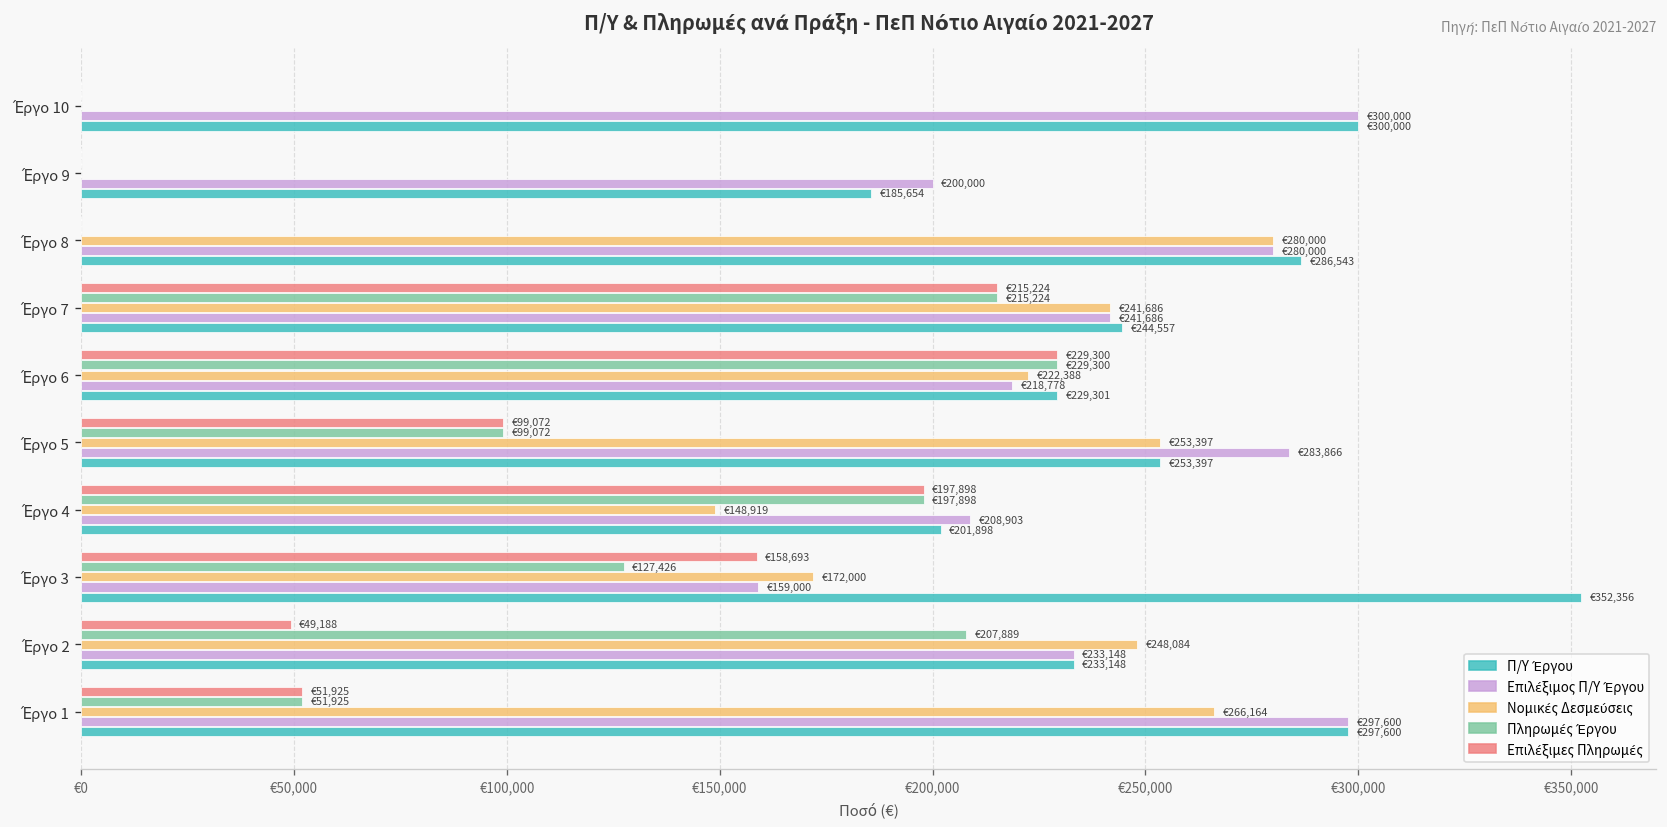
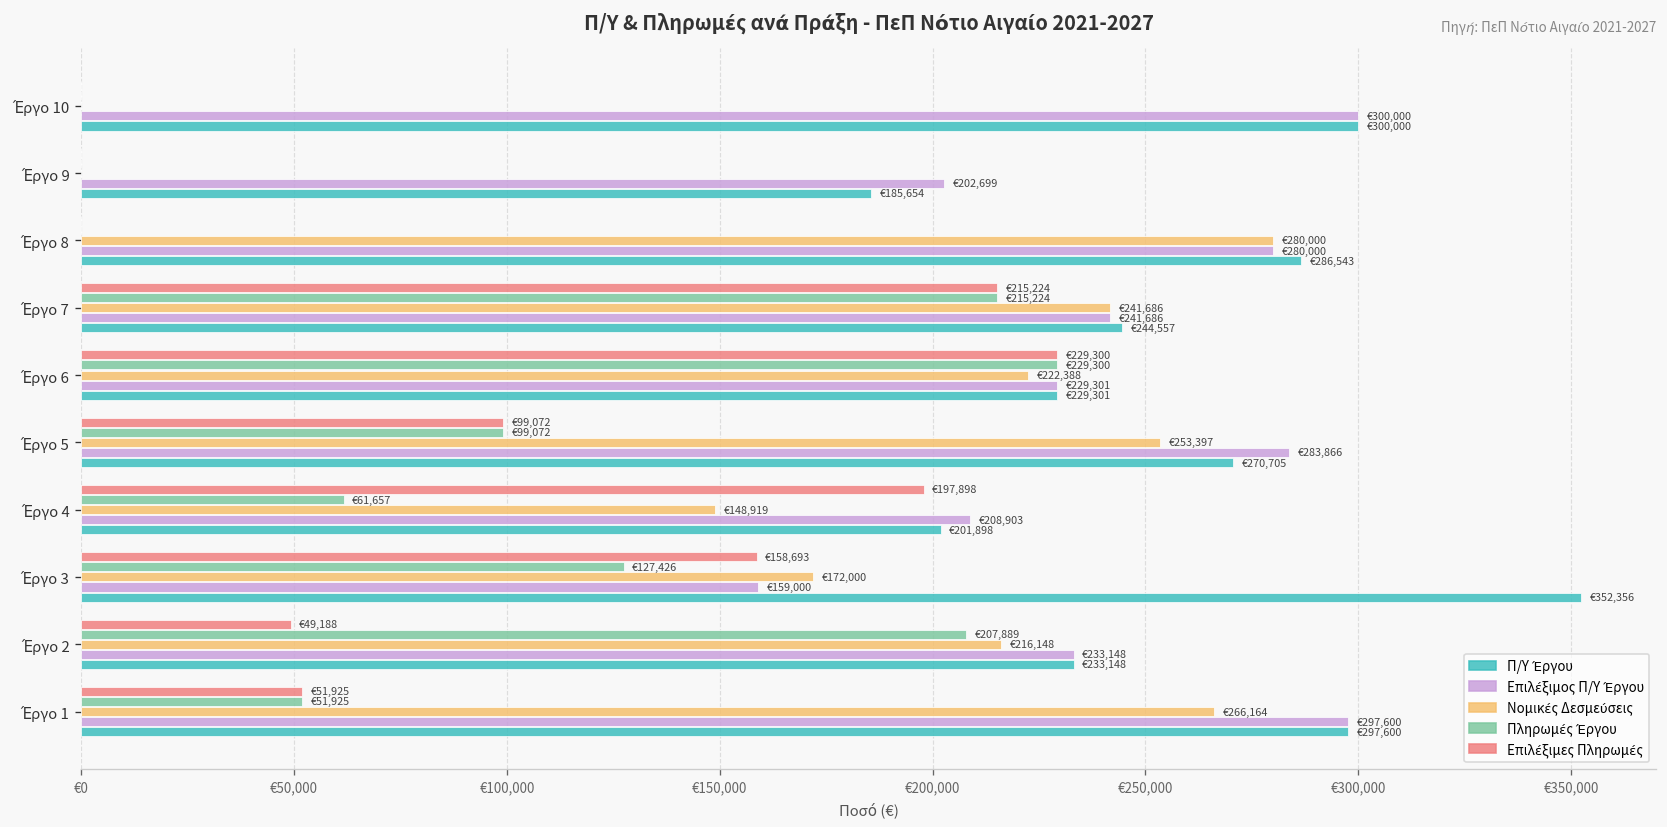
Επιλέξιμος Π/Υ Έργου, Έργο 9: €200,000 -> €202,699
Επιλέξιμος Π/Υ Έργου, Έργο 6: €218,778 -> €229,301
Π/Υ Έργου, Έργο 5: €253,397 -> €270,705
Πληρωμές Έργου, Έργο 4: €197,898 -> €61,657
Νομικές Δεσμεύσεις, Έργο 2: €248,084 -> €216,148
